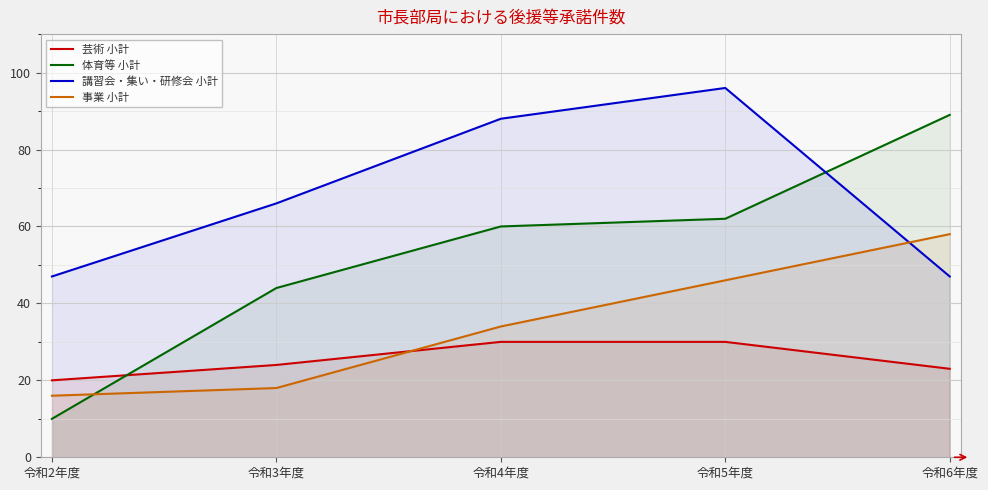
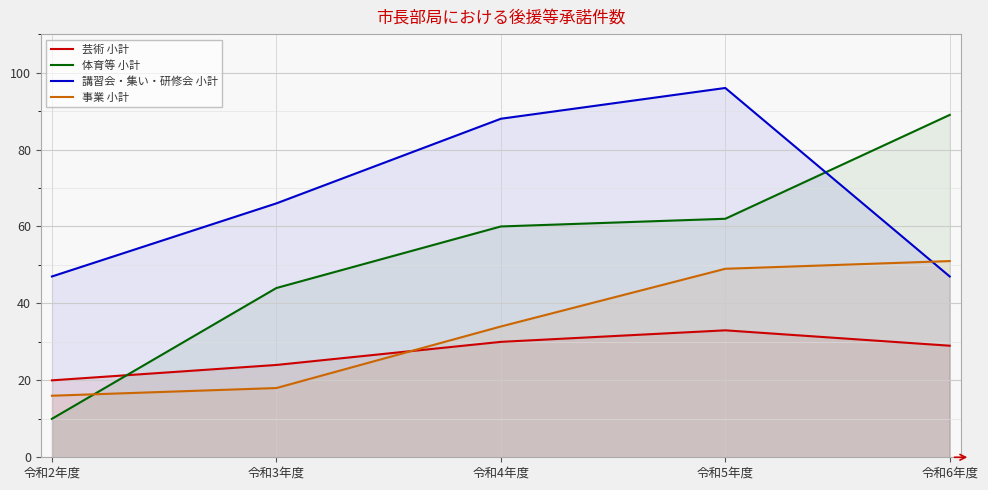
芸術 小計, 令和5年度: 30 -> 33
事業 小計, 令和5年度: 46 -> 49
芸術 小計, 令和6年度: 23 -> 29
事業 小計, 令和6年度: 58 -> 51
